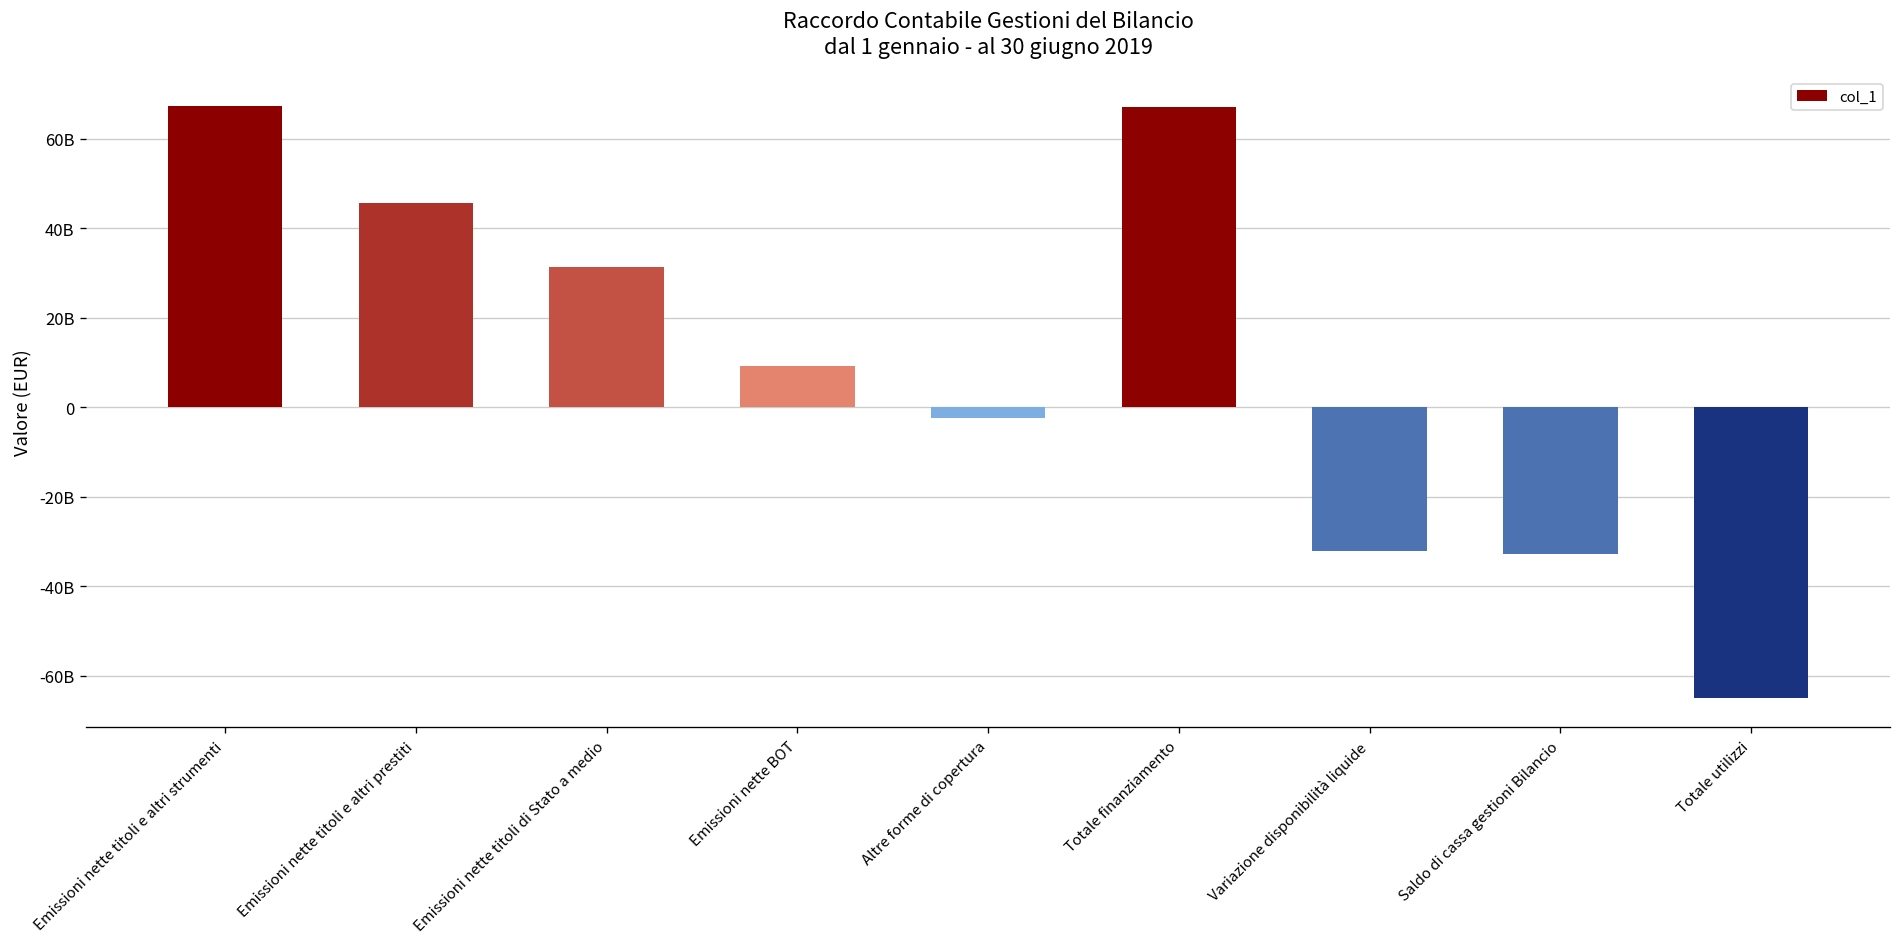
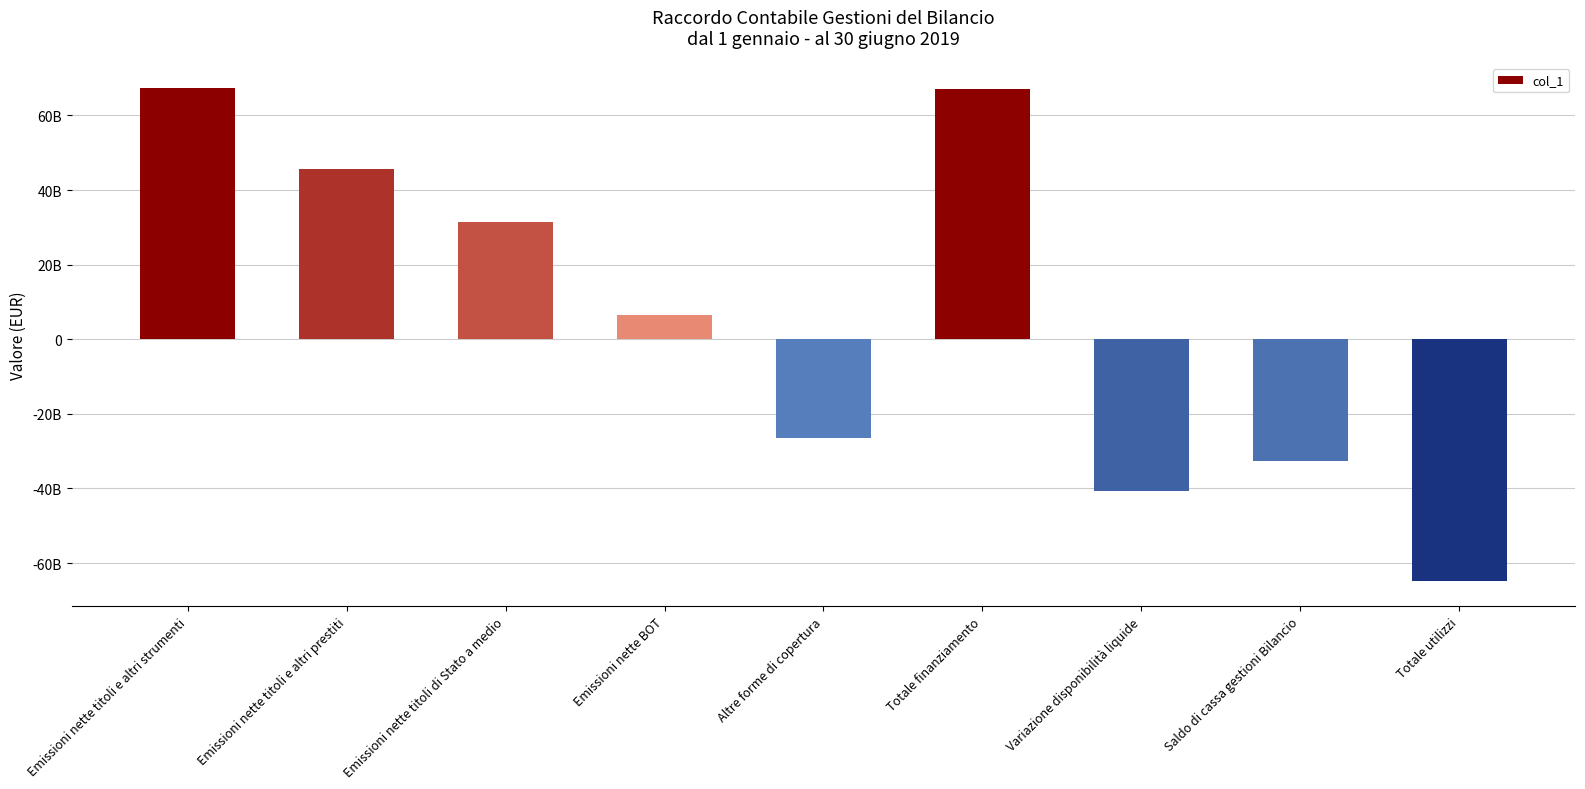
Emissioni nette BOT: 9000000000 -> 6000000000
Altre forme di copertura: -2000000000 -> -26000000000
Variazione disponibilità liquide: -32000000000 -> -41000000000
